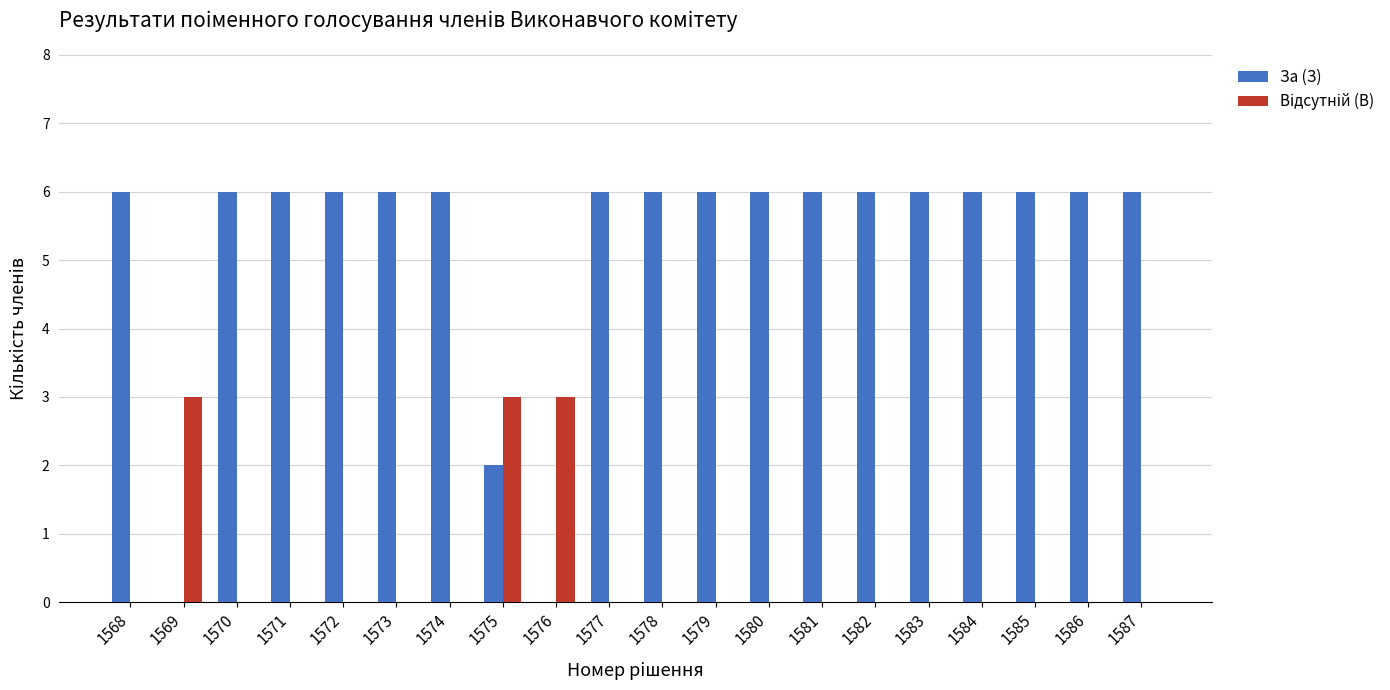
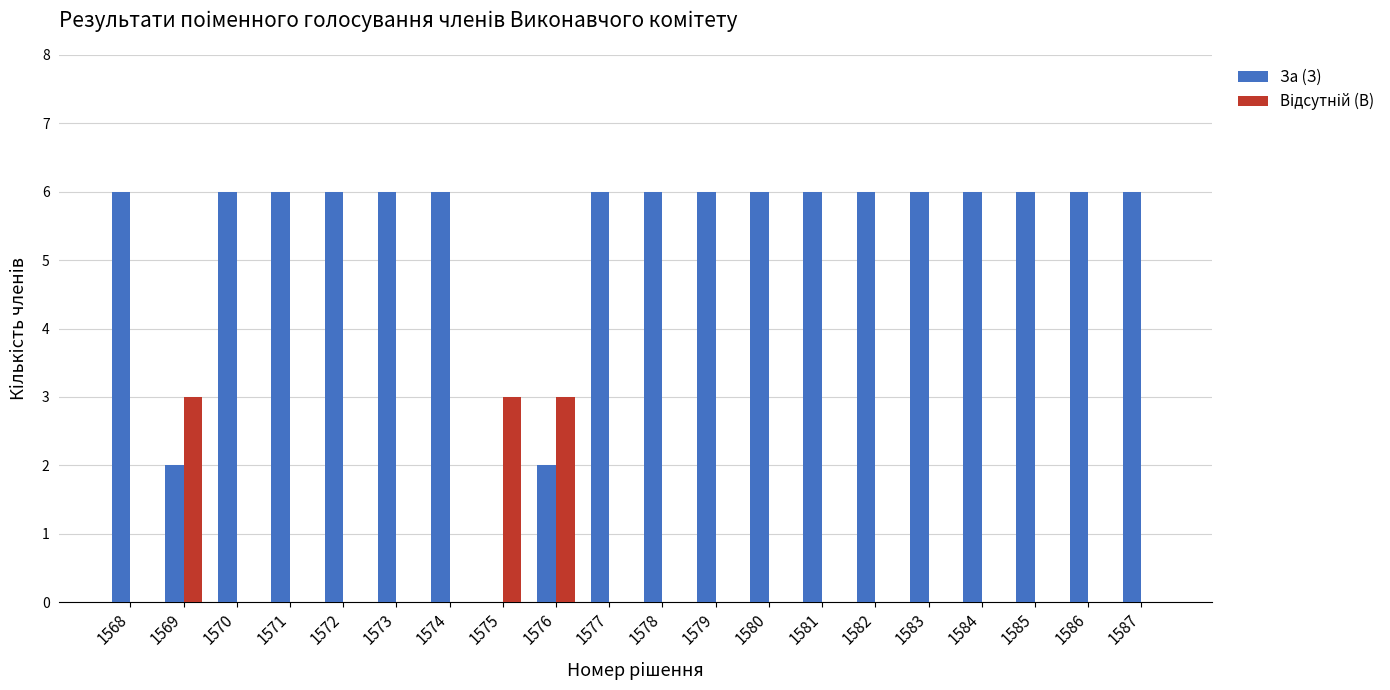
За (З), 1569: 0 -> 2
За (З), 1575: 2 -> 0
За (З), 1576: 0 -> 2
